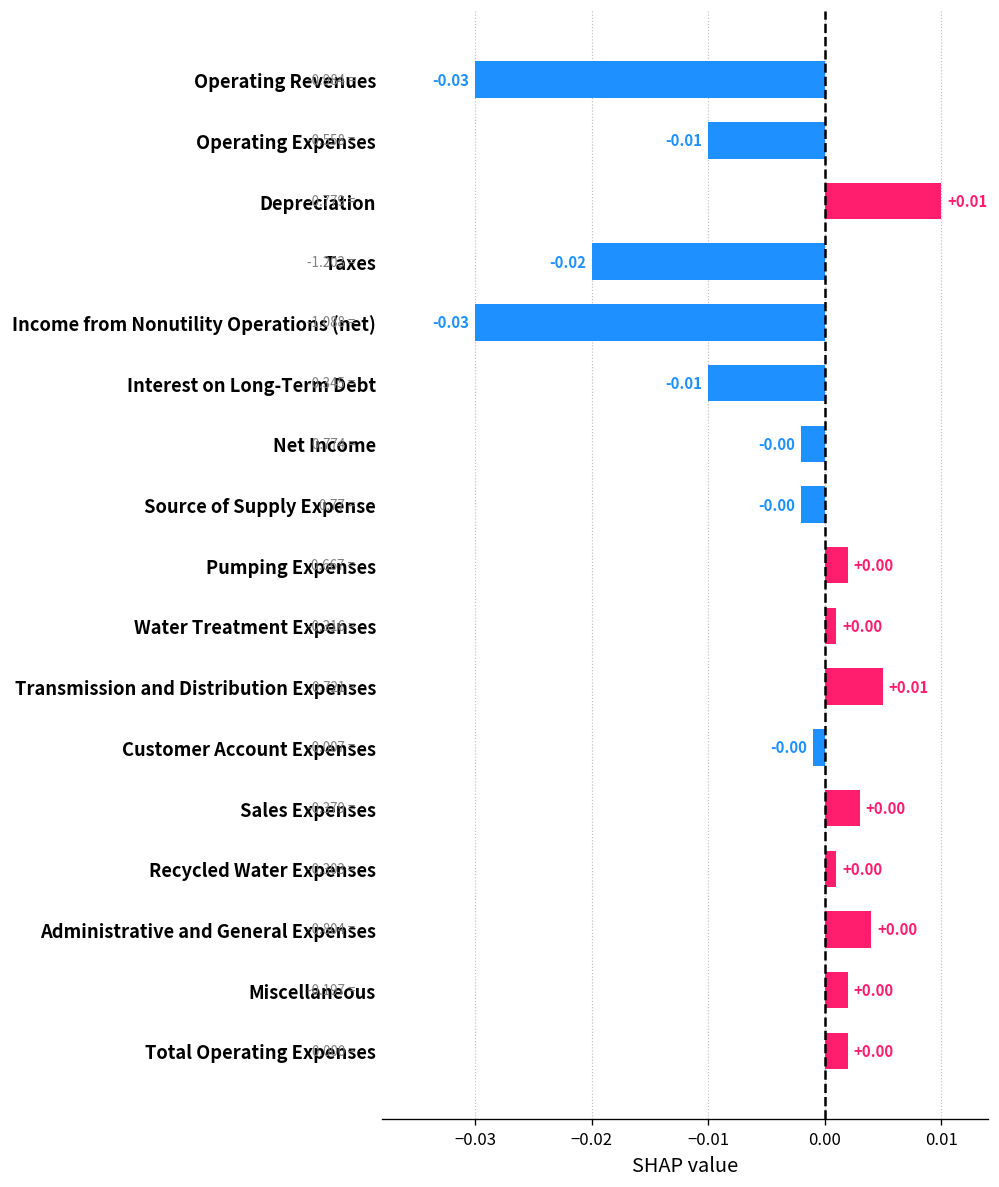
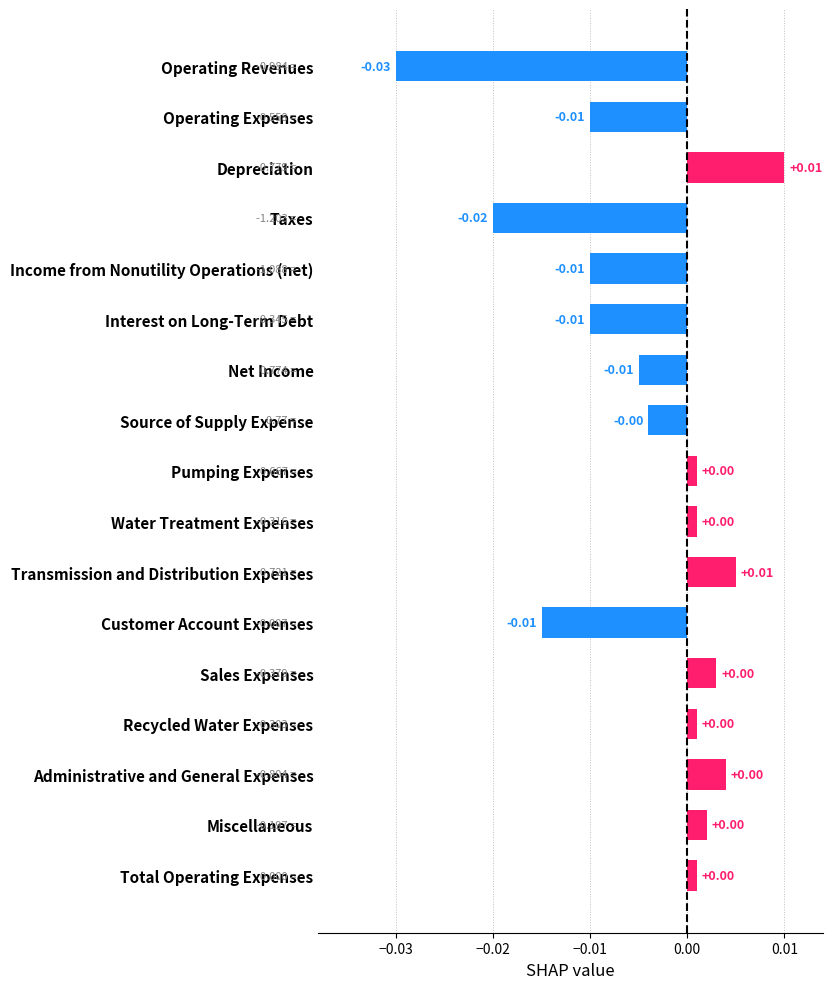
Income from Nonutility Operations (net): -0.03 -> -0.01
Net Income: -0.00 -> -0.01
Source of Supply Expense: -0.002 -> -0.004
Pumping Expenses: 0.002 -> 0.001
Customer Account Expenses: -0.00 -> -0.01
Total Operating Expenses: 0.002 -> 0.001
